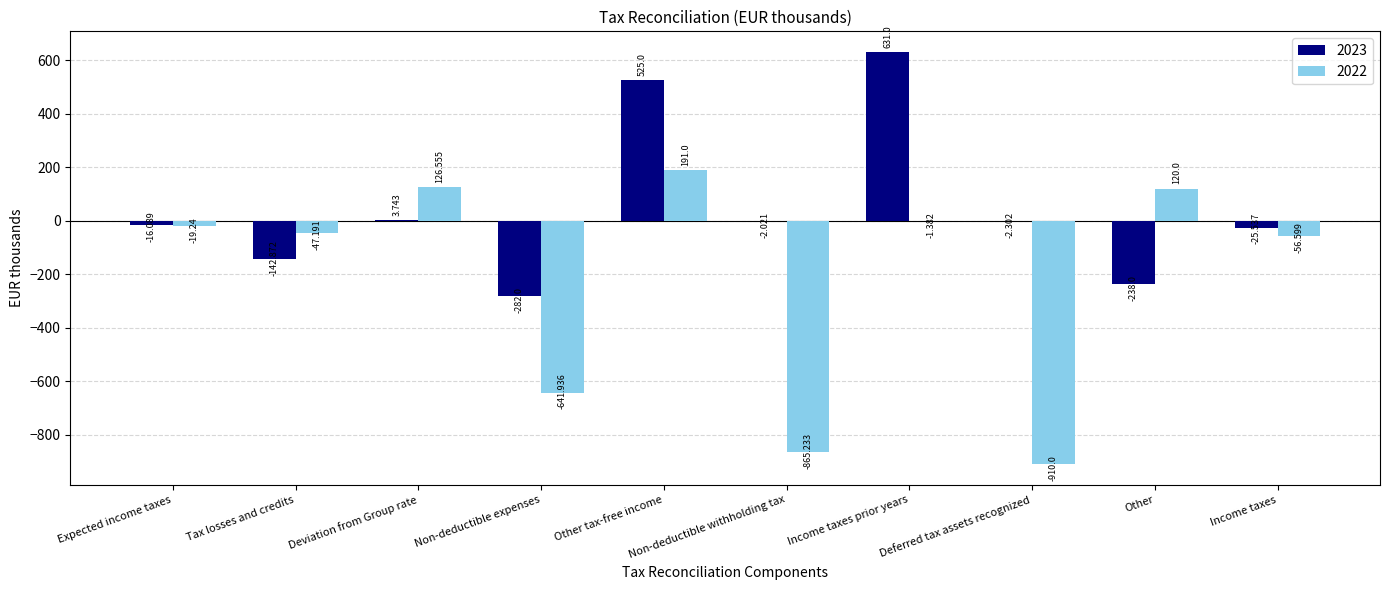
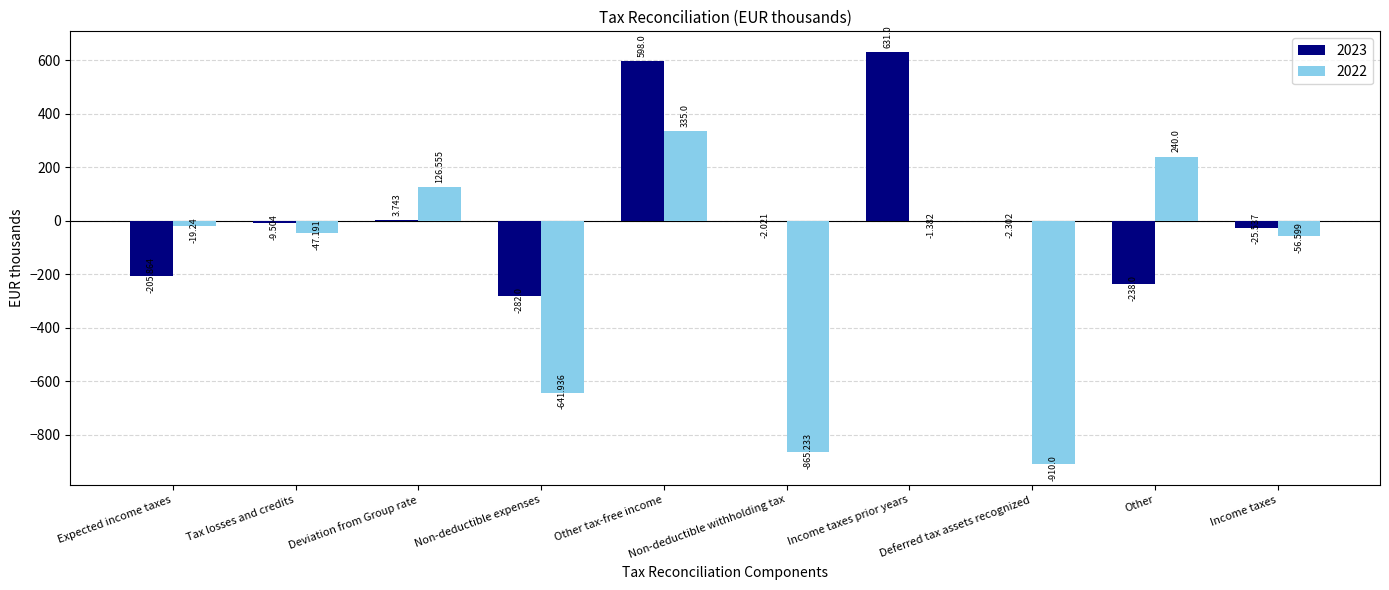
2023, Expected income taxes: -16.089 -> -205.864
2023, Tax losses and credits: -142.872 -> -9.504
2023, Other tax-free income: 525.0 -> 598.0
2022, Other tax-free income: 191.0 -> 335.0
2022, Other: 120.0 -> 240.0
